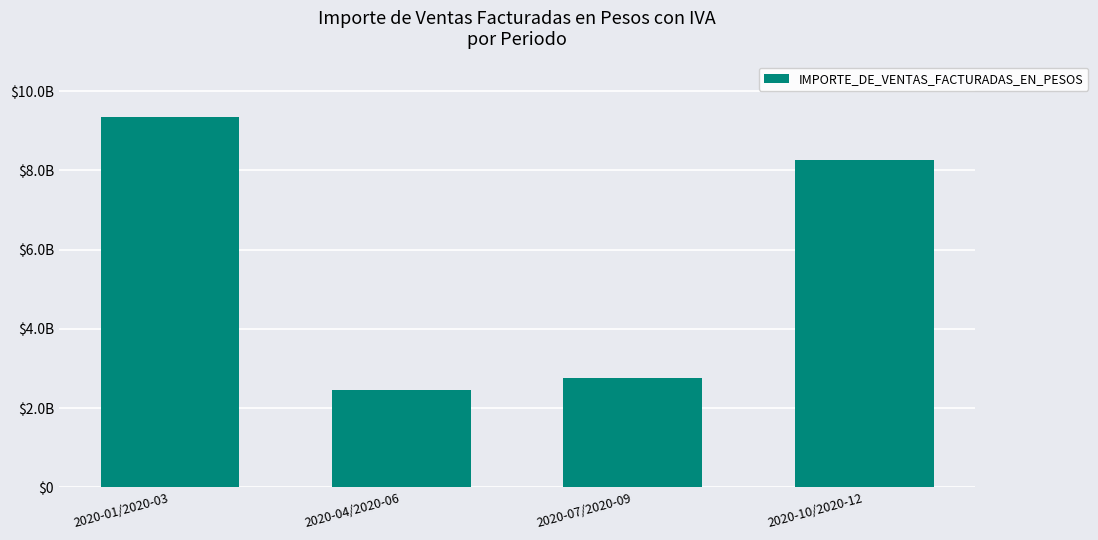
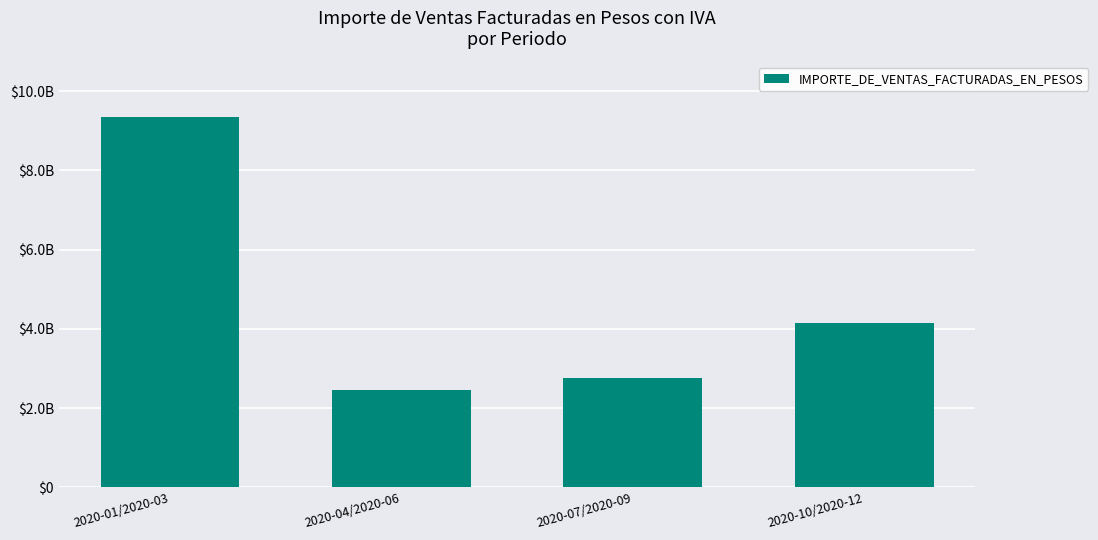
2020-10/2020-12: $8300000000 -> $4100000000
